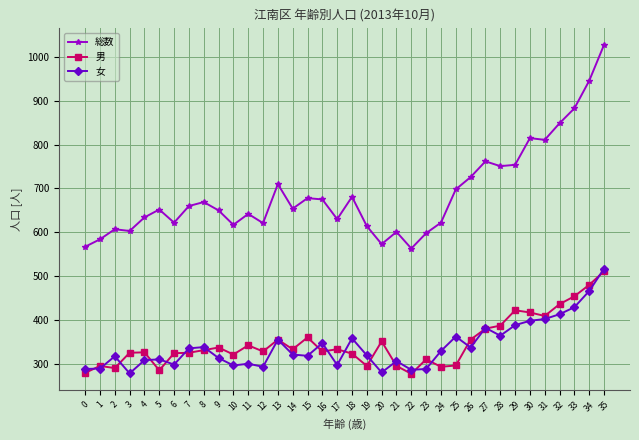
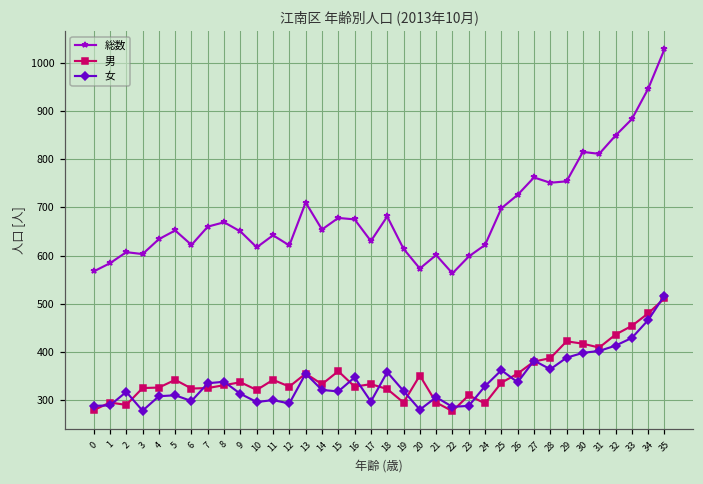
男, 5: 290 -> 340
男, 25: 300 -> 340
